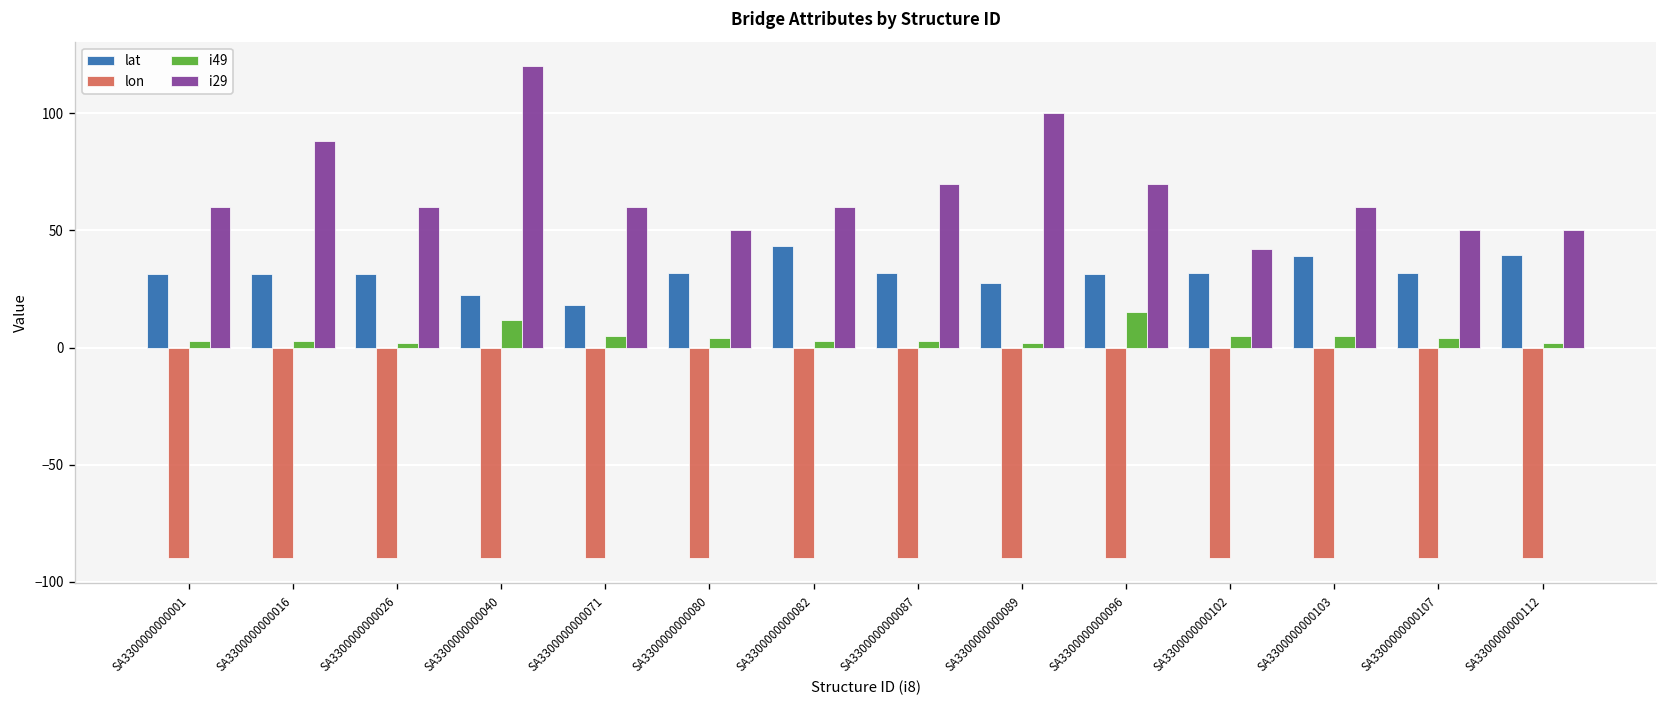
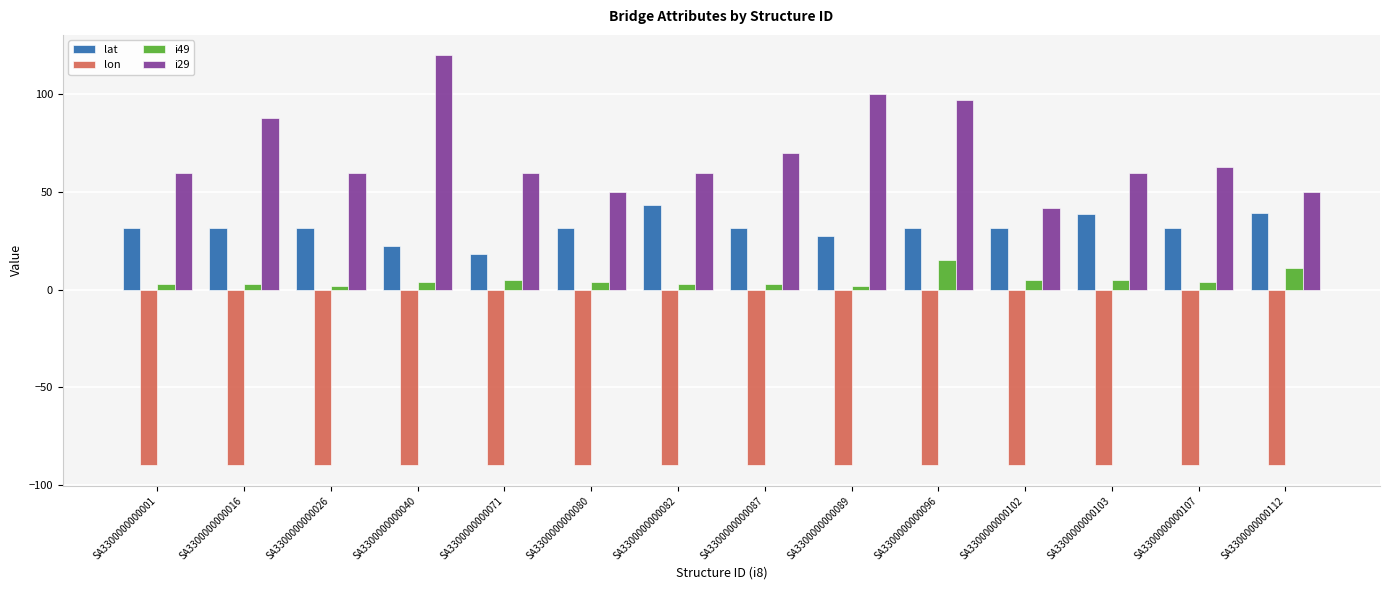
i49, SA3300000000040: 12 -> 4
i29, SA3300000000096: 70 -> 97
i29, SA3300000000107: 50 -> 63
i49, SA3300000000112: 2 -> 11
